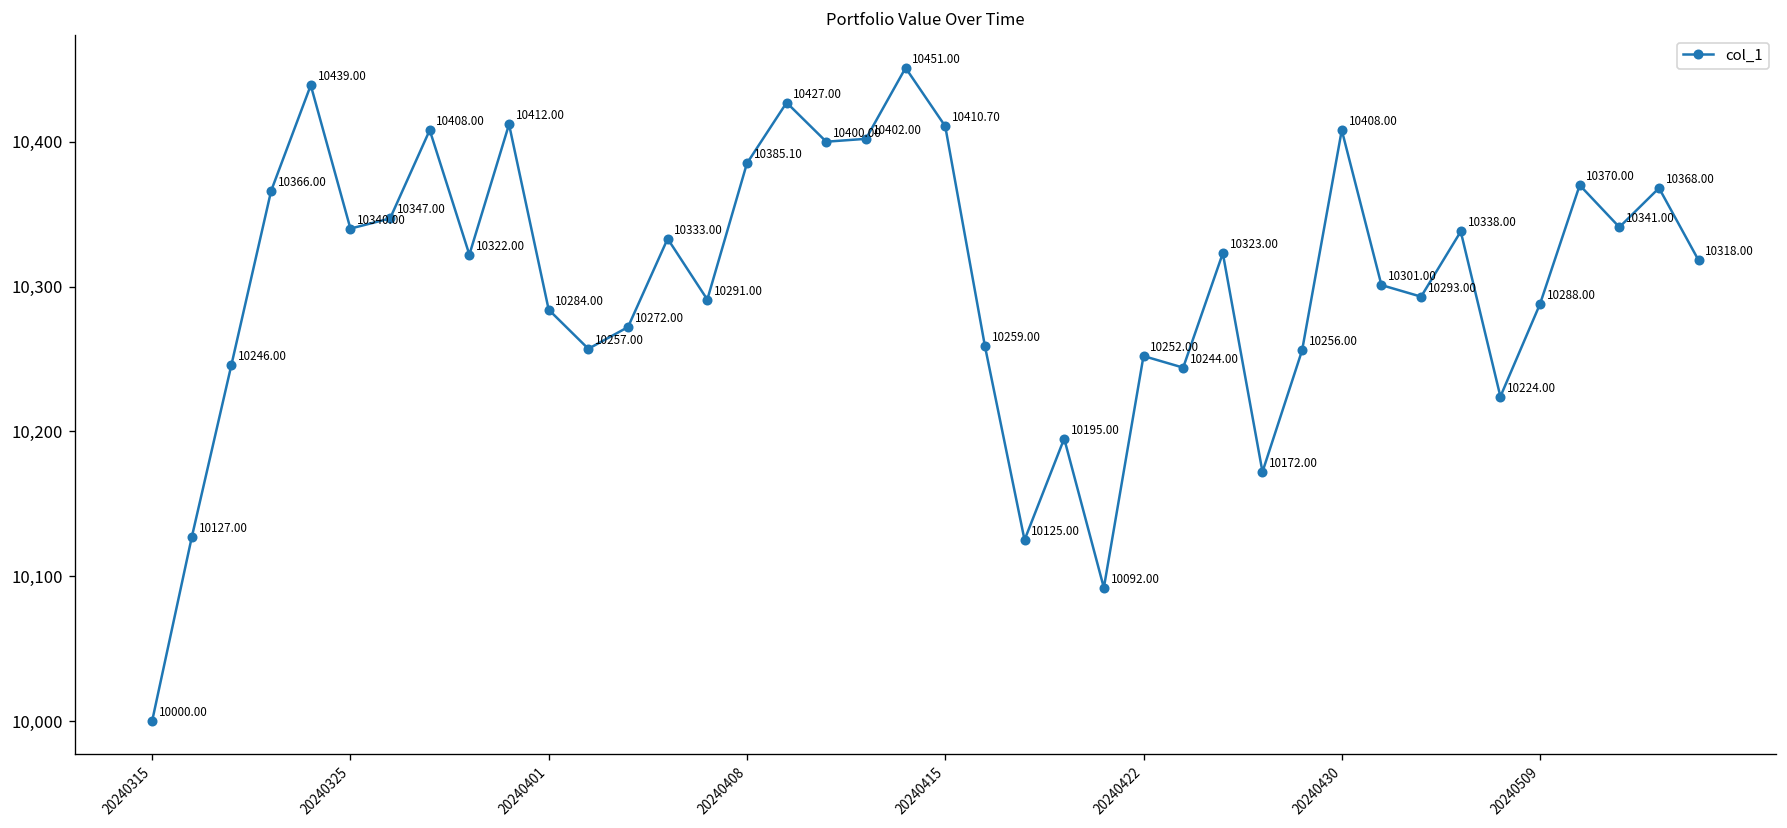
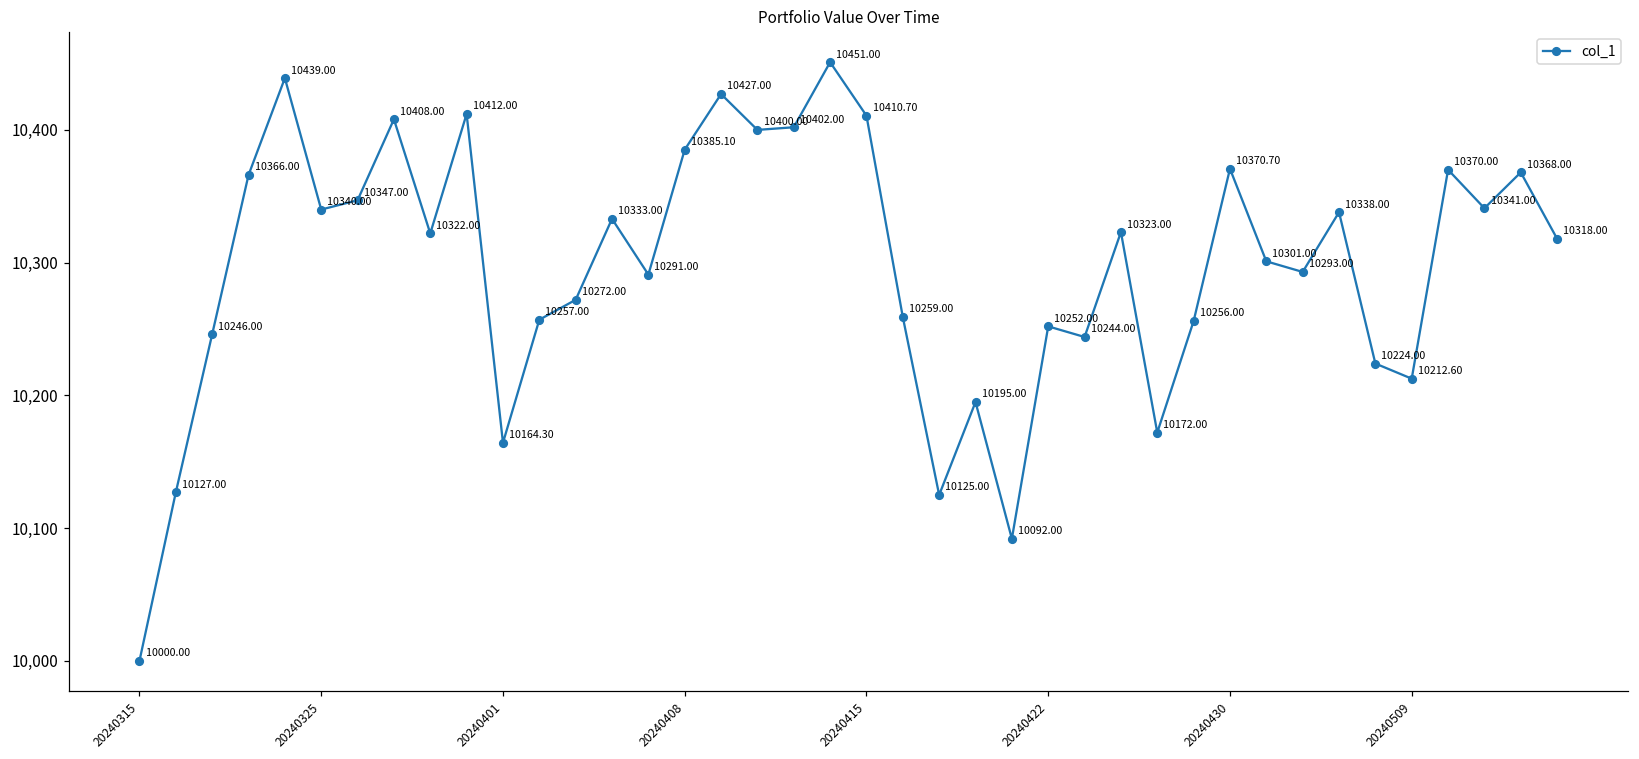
20240401: 10284.00 -> 10164.30
20240430: 10408.00 -> 10370.70
20240509: 10288.00 -> 10212.60
